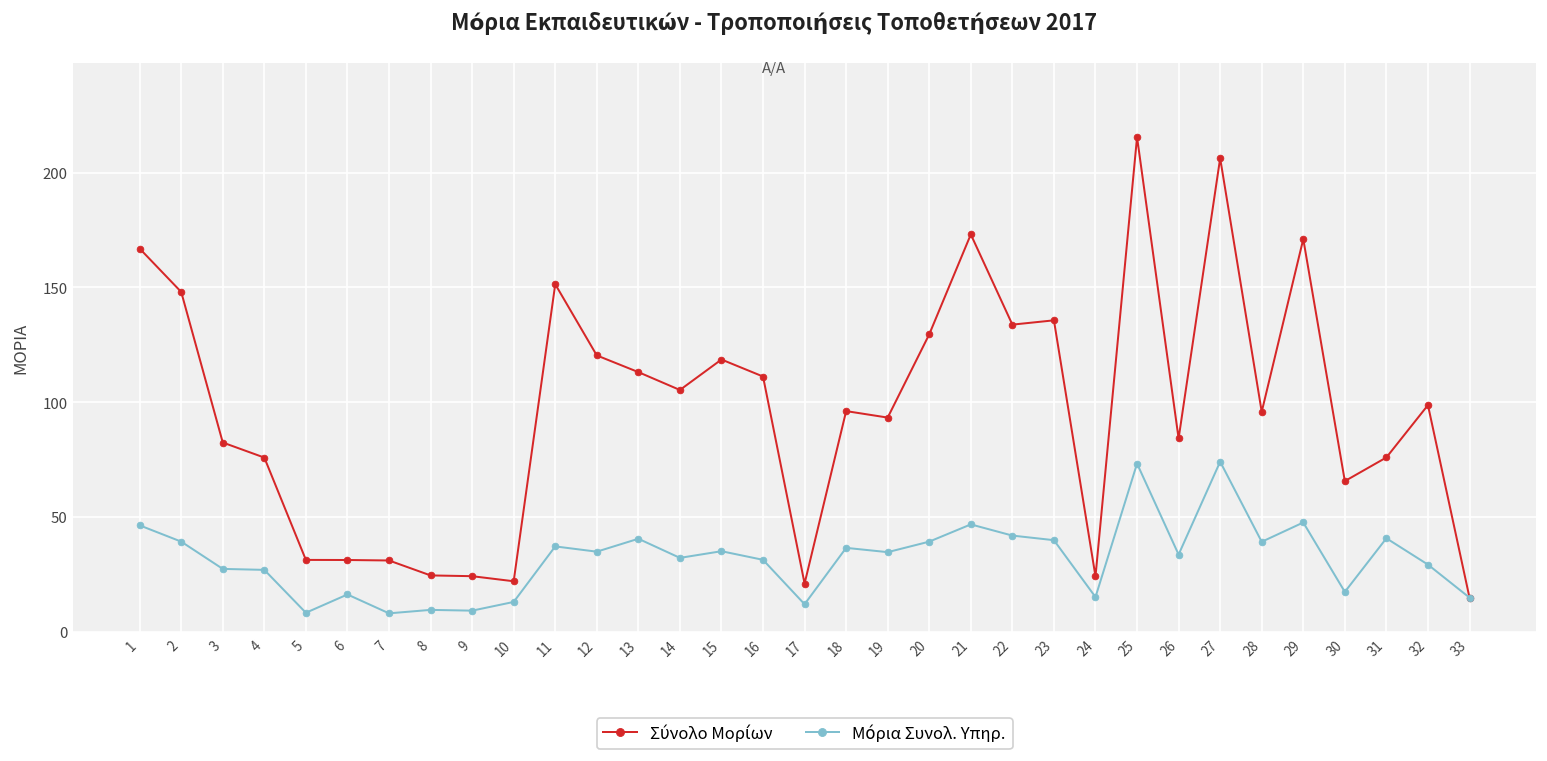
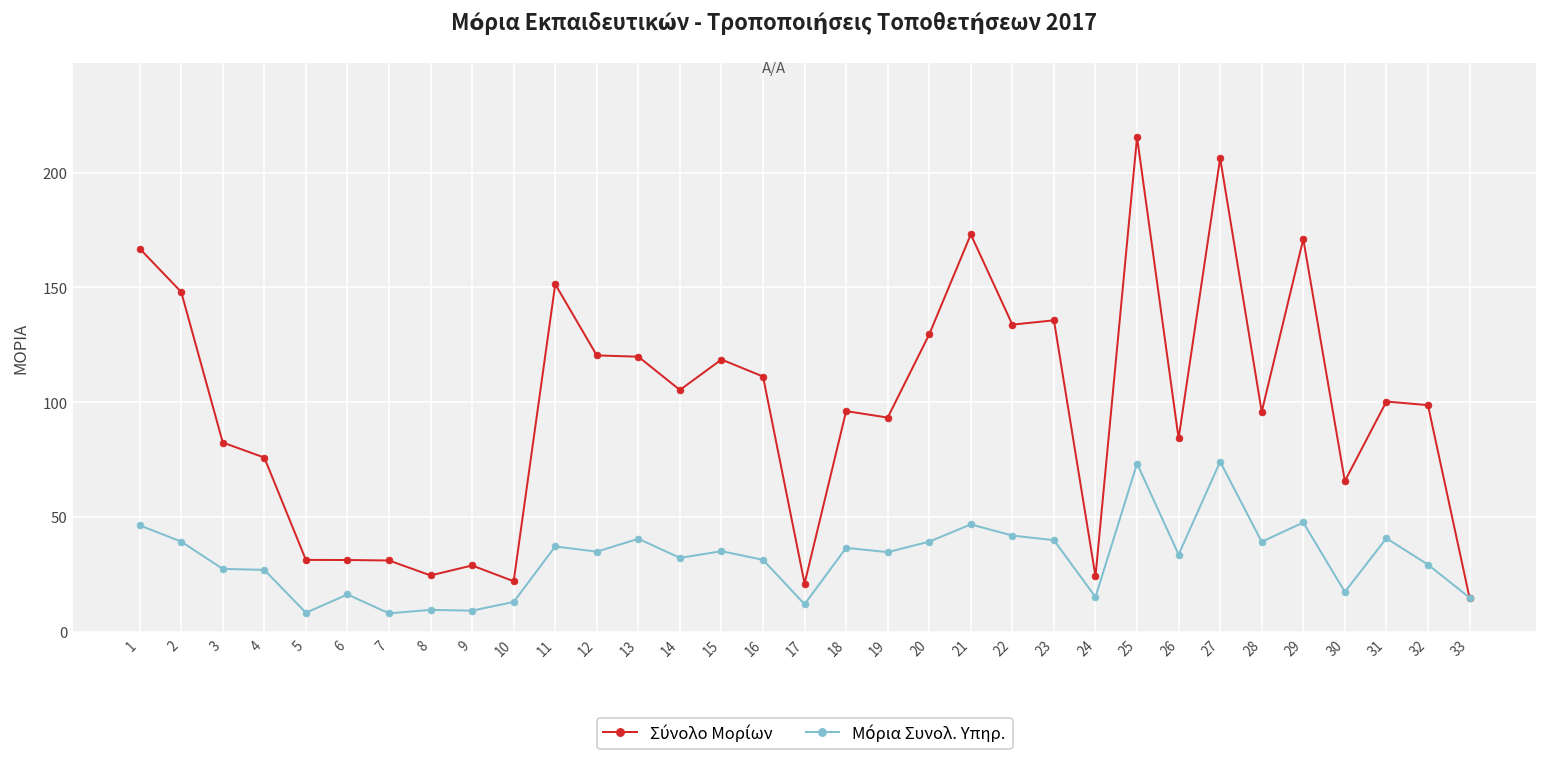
Σύνολο Μορίων, 9: 24 -> 29
Σύνολο Μορίων, 13: 113 -> 120
Σύνολο Μορίων, 31: 76 -> 100
